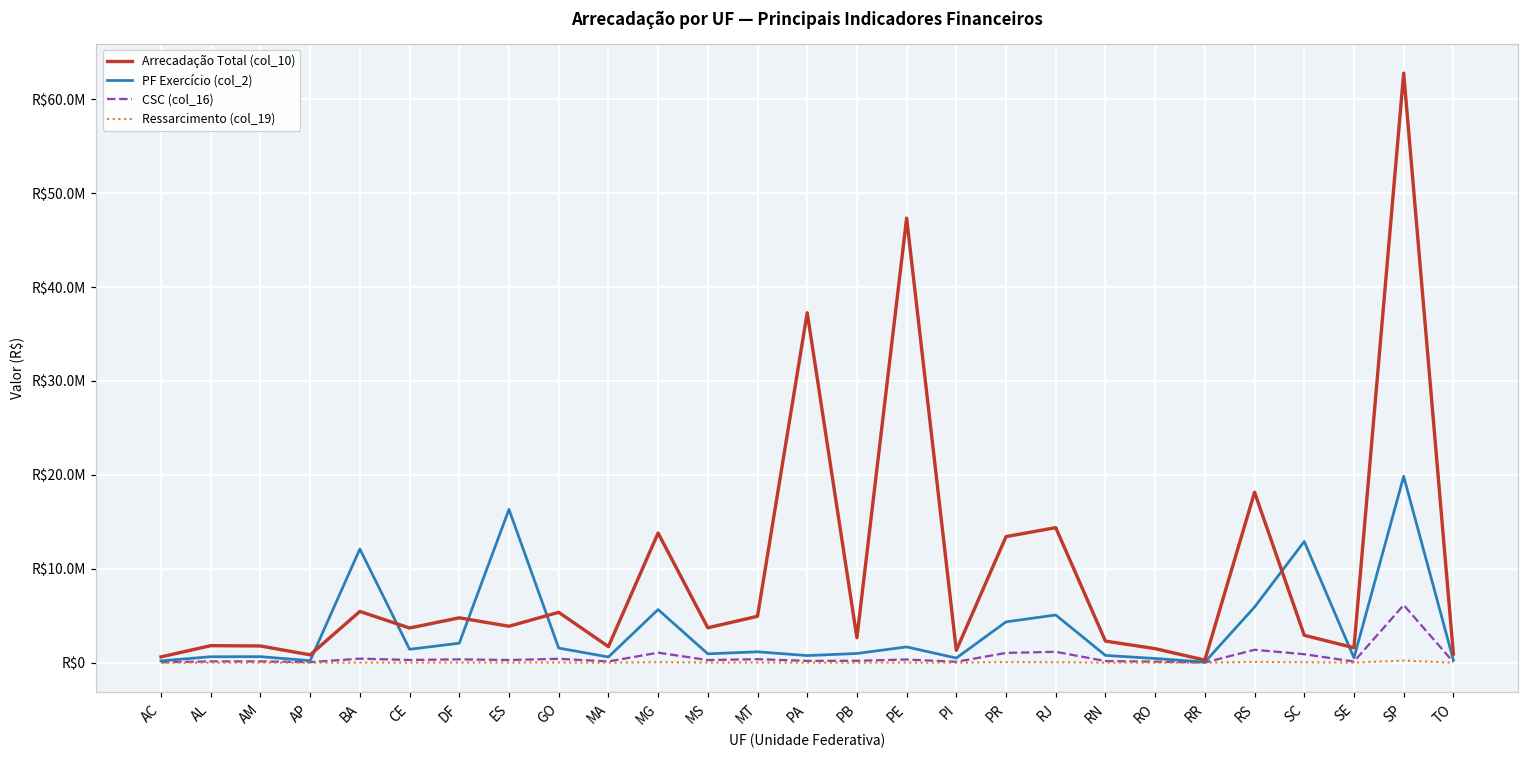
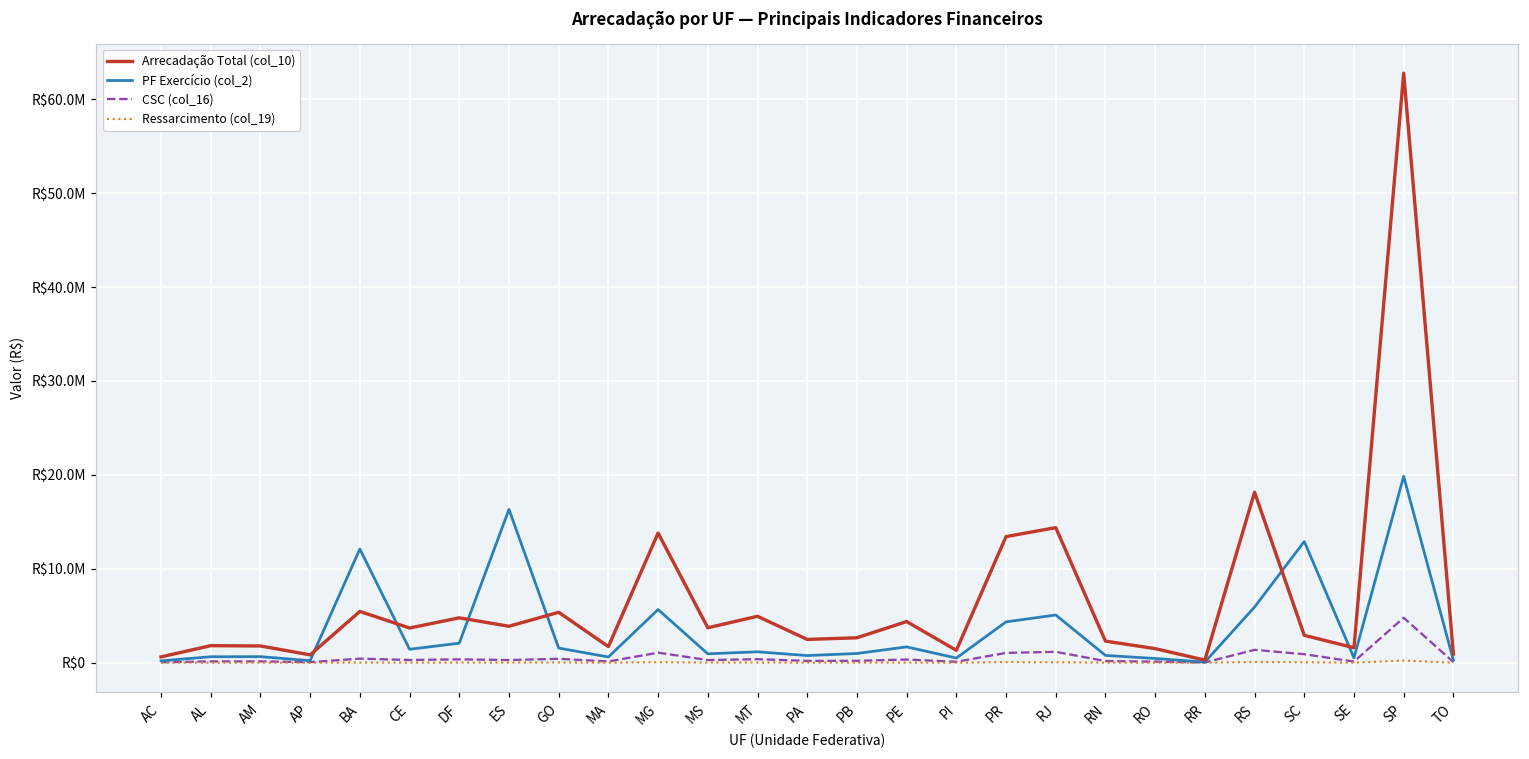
Arrecadação Total (col_10), PA: R$37000000 -> R$2000000
Arrecadação Total (col_10), PE: R$47000000 -> R$4000000
CSC (col_16), SP: R$6000000 -> R$5000000
